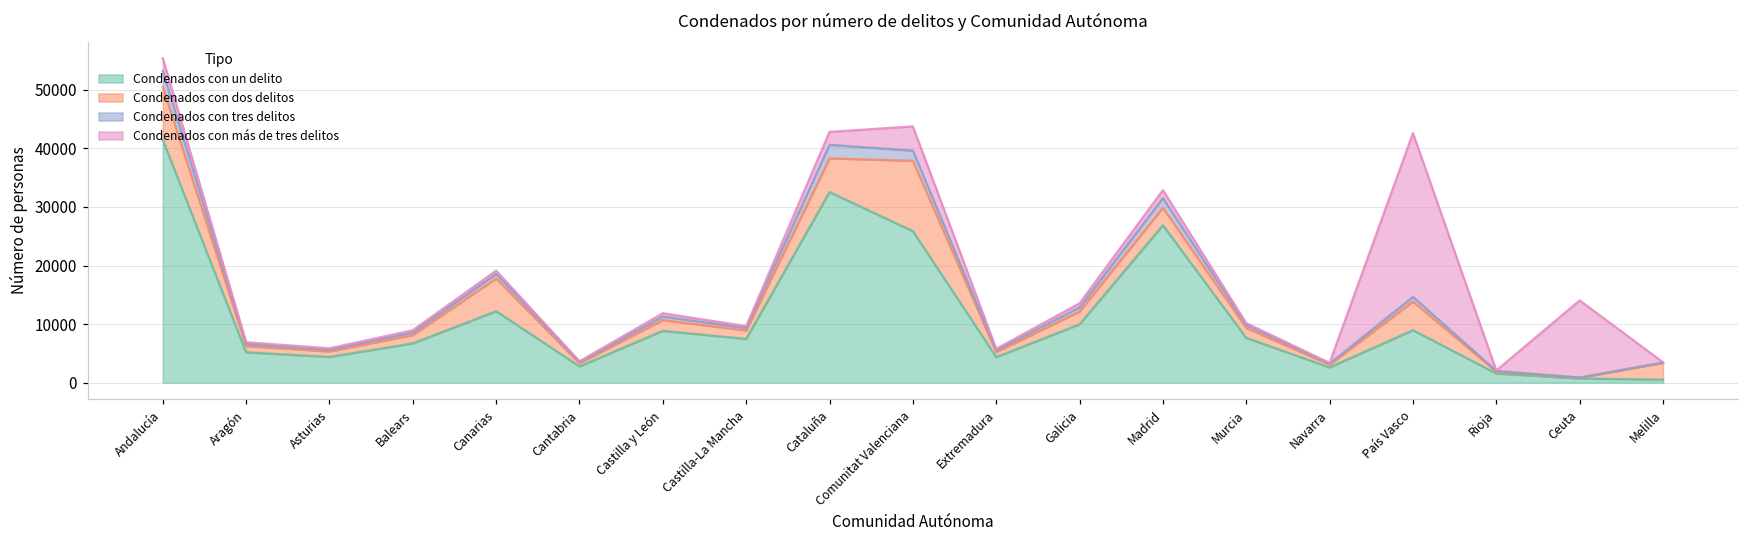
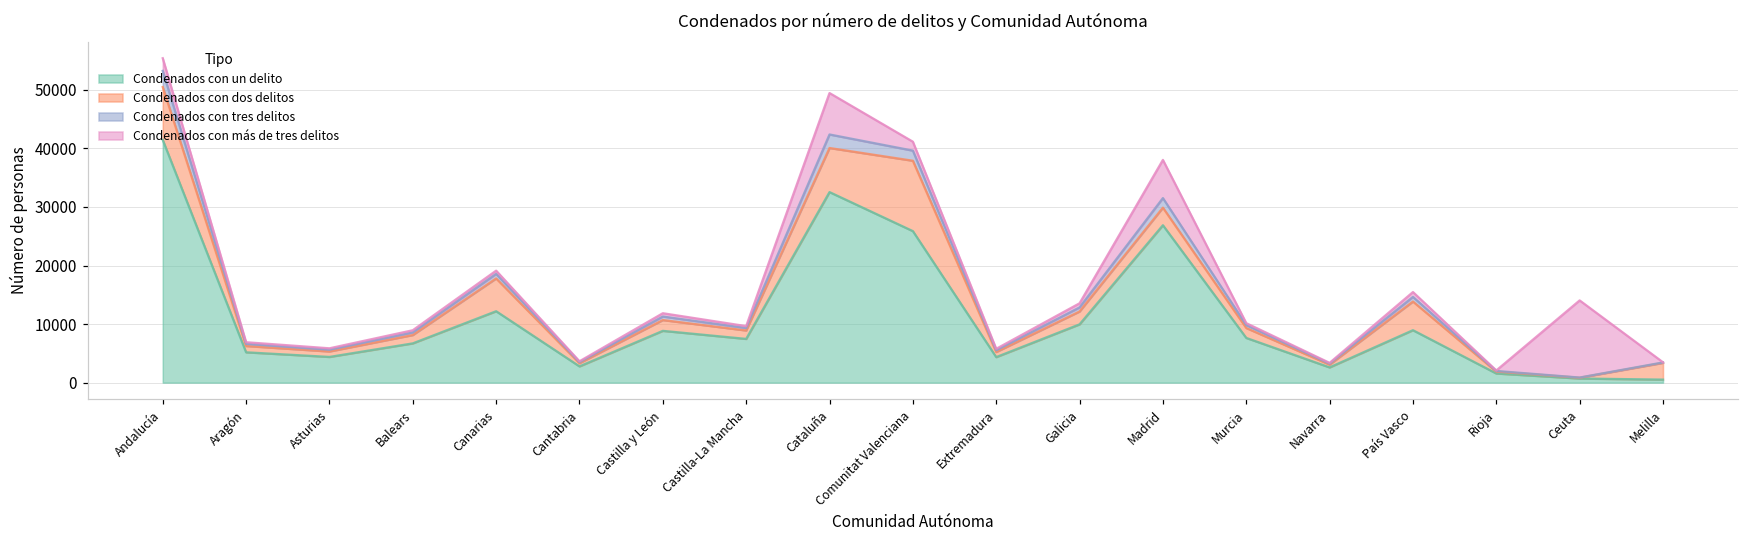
Condenados con dos delitos, Cataluña: 6000 -> 8000
Condenados con más de tres delitos, Cataluña: 2000 -> 7000
Condenados con más de tres delitos, Comunitat Valenciana: 4000 -> 2000
Condenados con más de tres delitos, Madrid: 1000 -> 7000
Condenados con más de tres delitos, País Vasco: 28000 -> 1000
